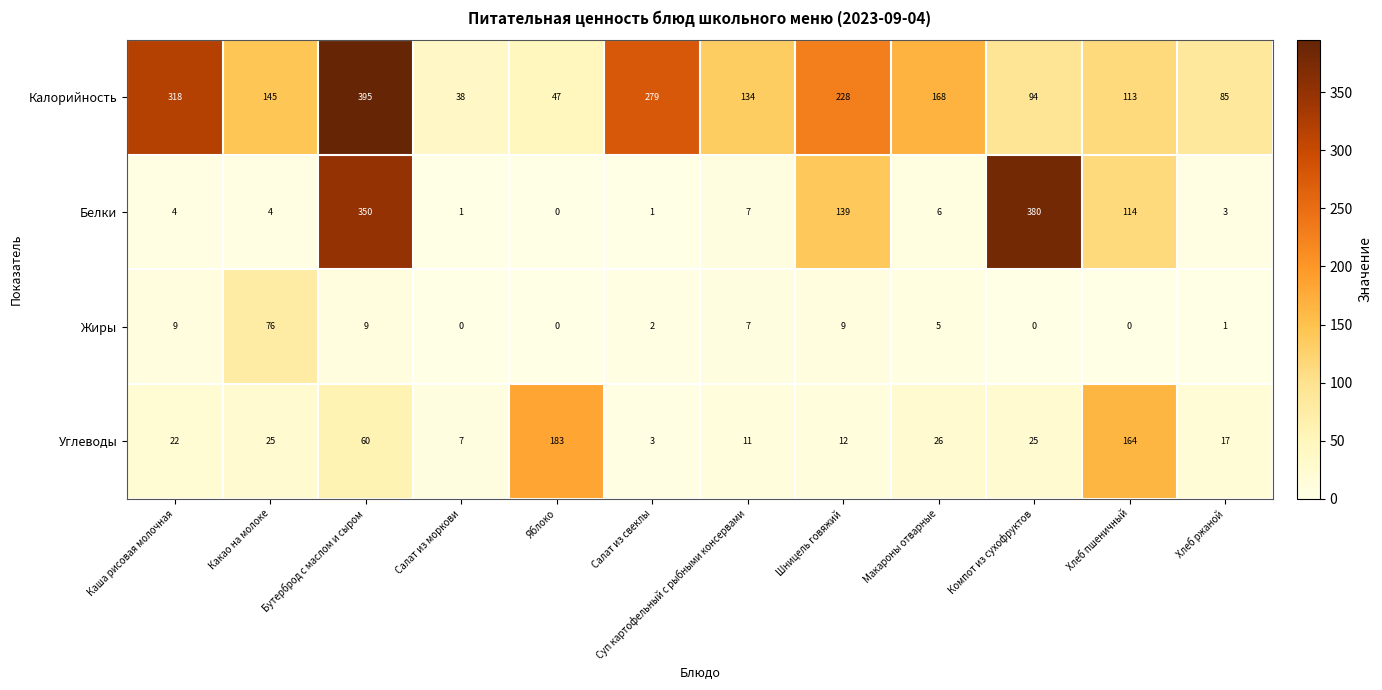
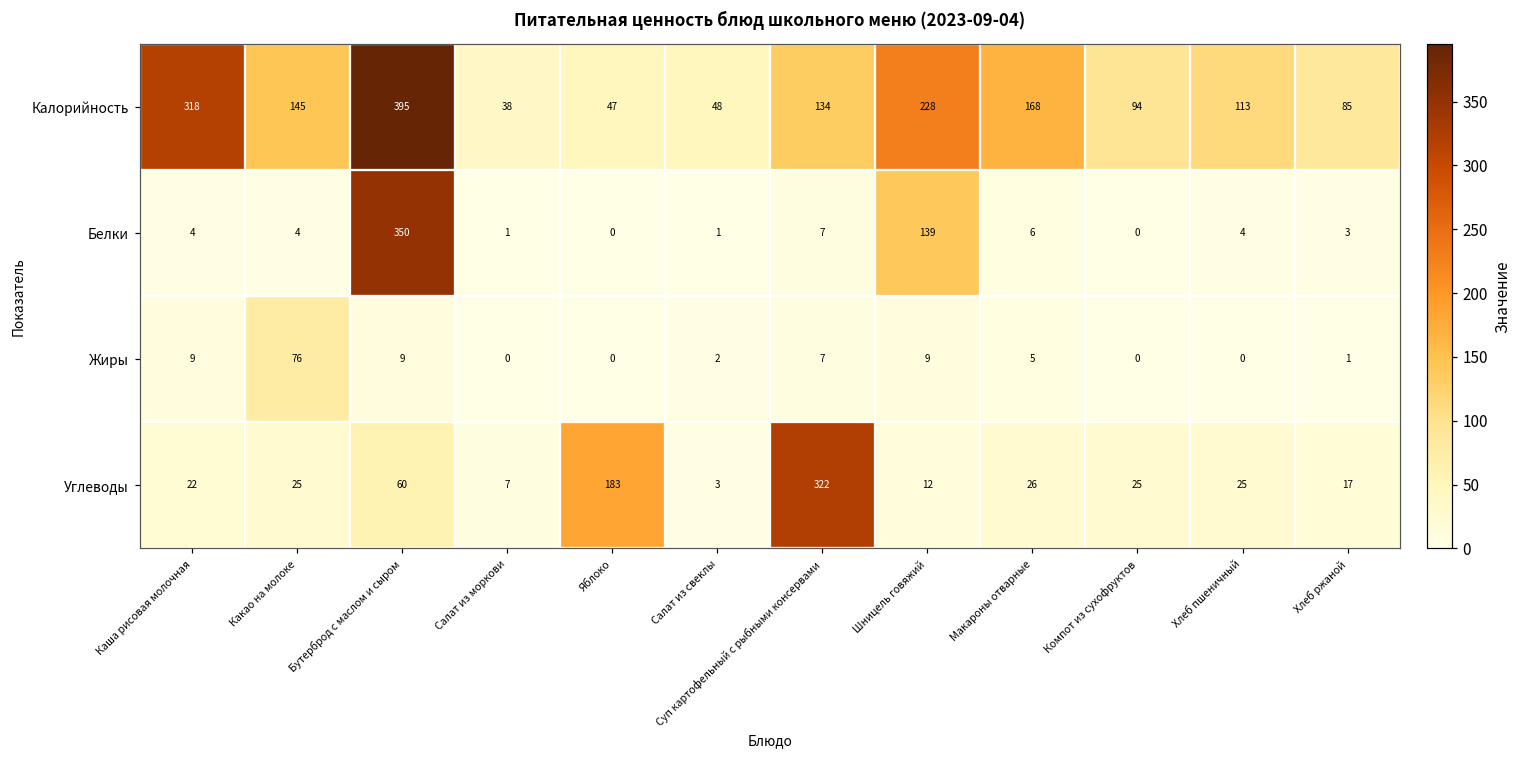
Калорийность, Салат из свеклы: 279 -> 48
Белки, Компот из сухофруктов: 380 -> 0
Белки, Хлеб пшеничный: 114 -> 4
Углеводы, Суп картофельный с рыбными консервами: 11 -> 322
Углеводы, Хлеб пшеничный: 164 -> 25
